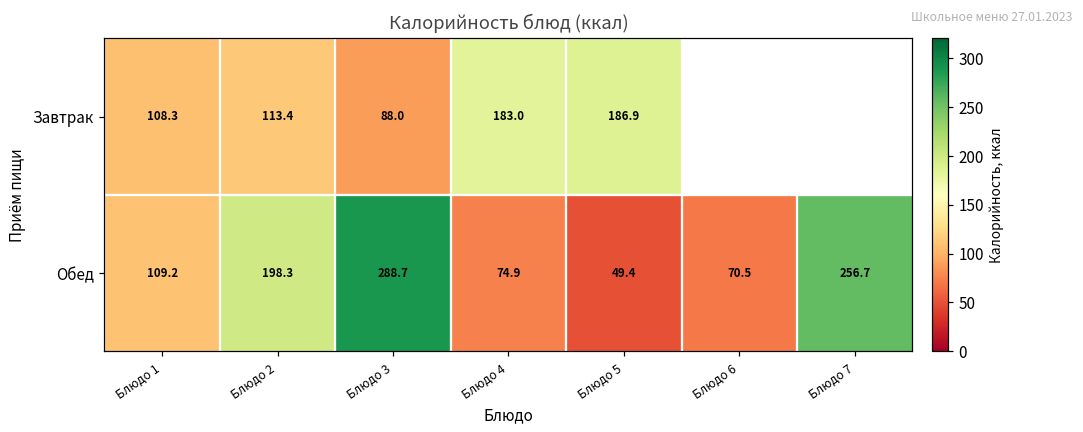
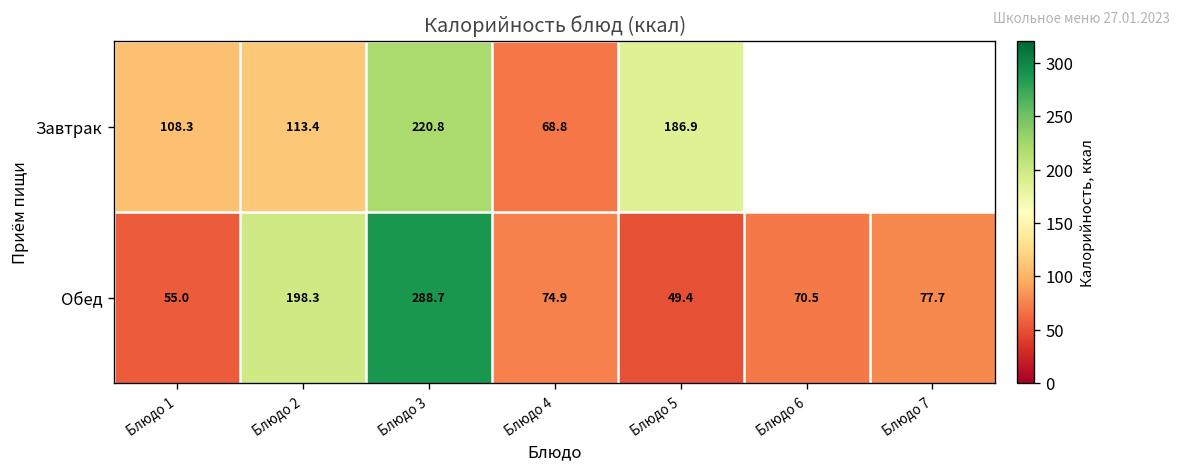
Завтрак, Блюдо 3: 88.0 -> 220.8
Завтрак, Блюдо 4: 183.0 -> 68.8
Обед, Блюдо 1: 109.2 -> 55.0
Обед, Блюдо 7: 256.7 -> 77.7
